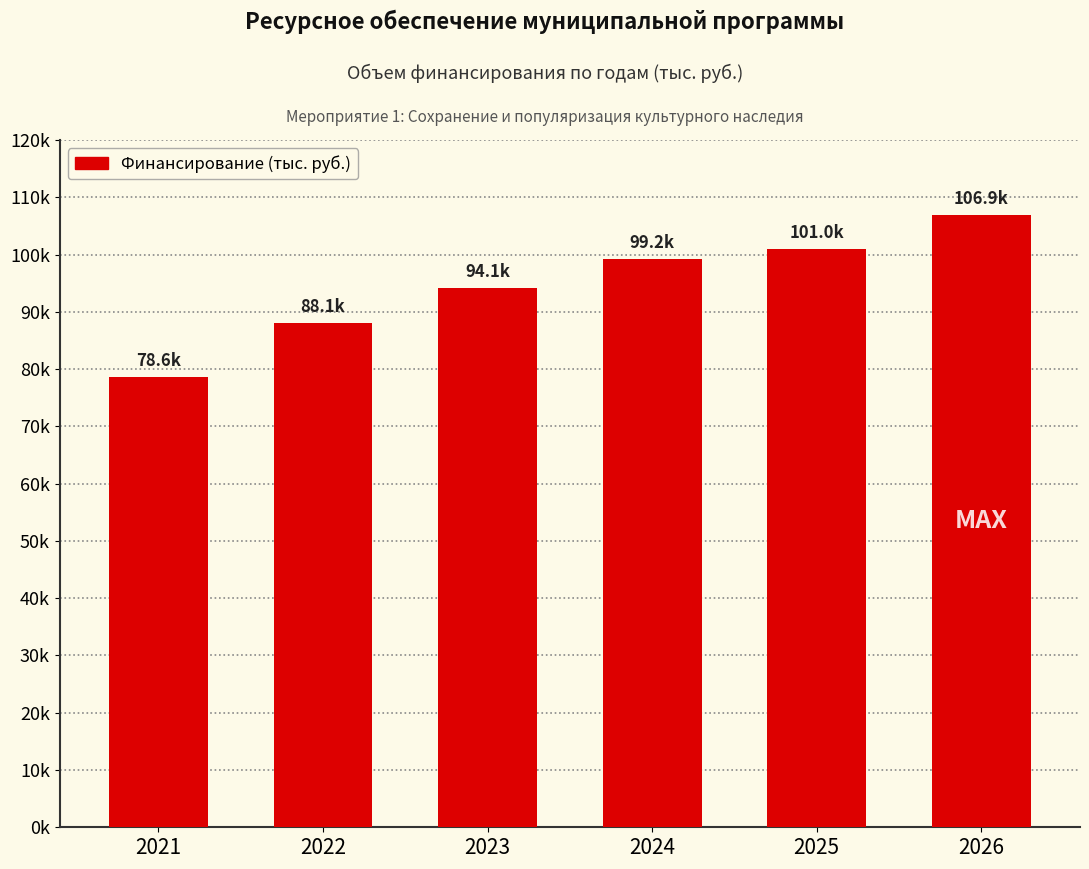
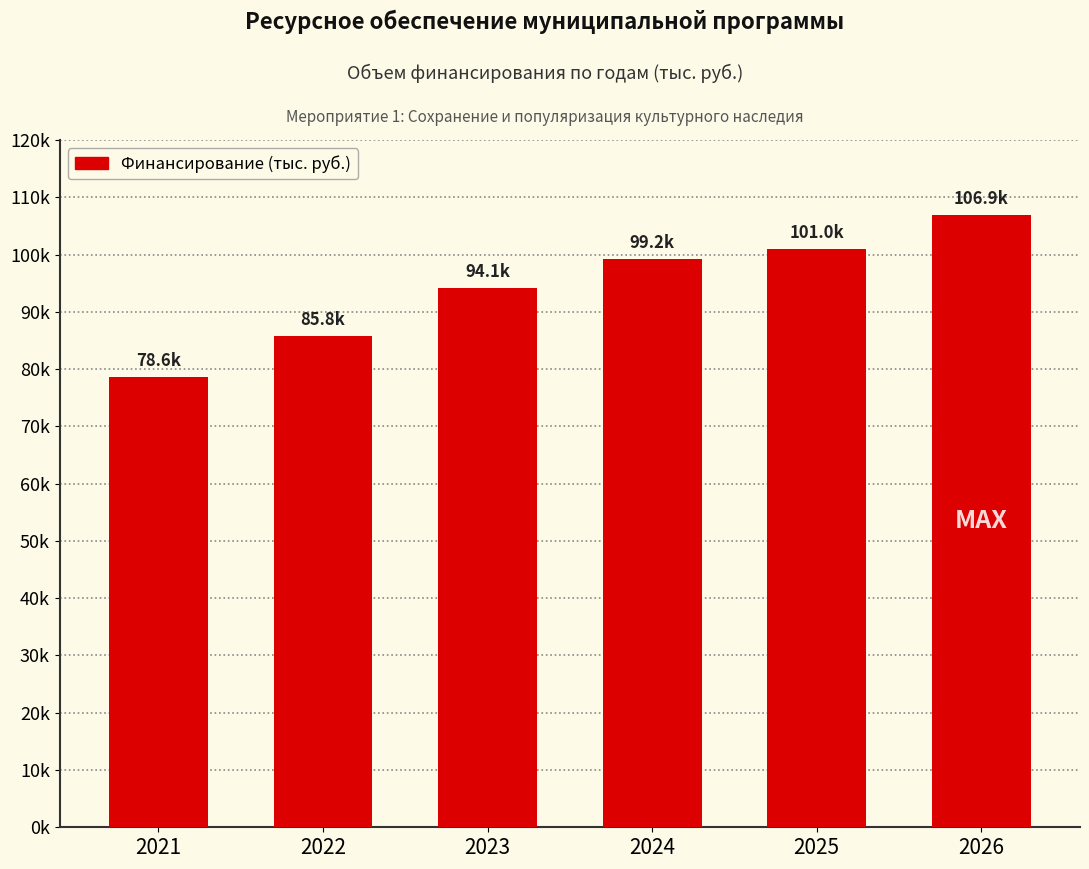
2022: 88.1k -> 85.8k
